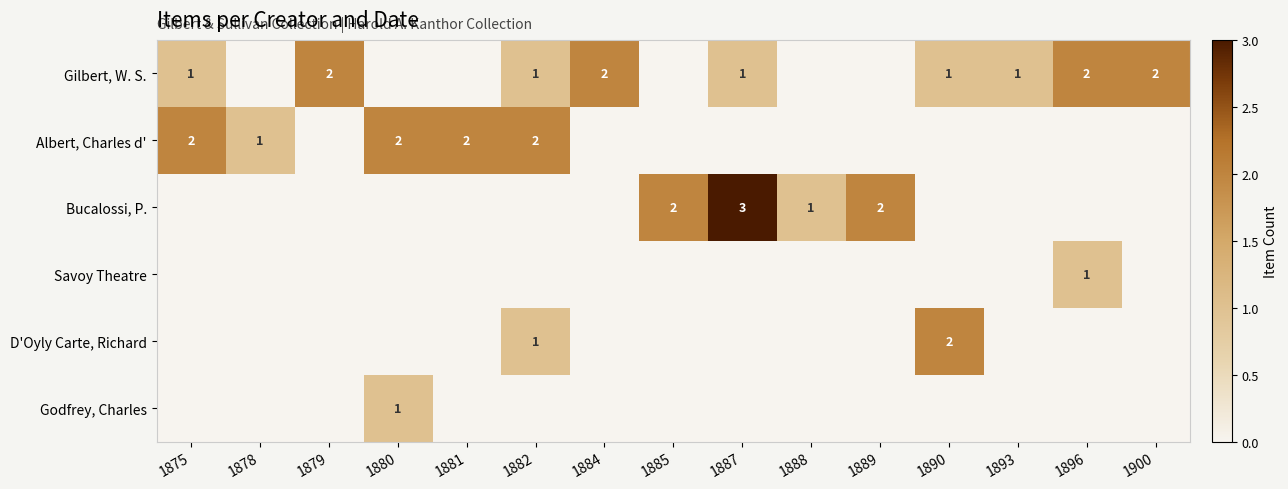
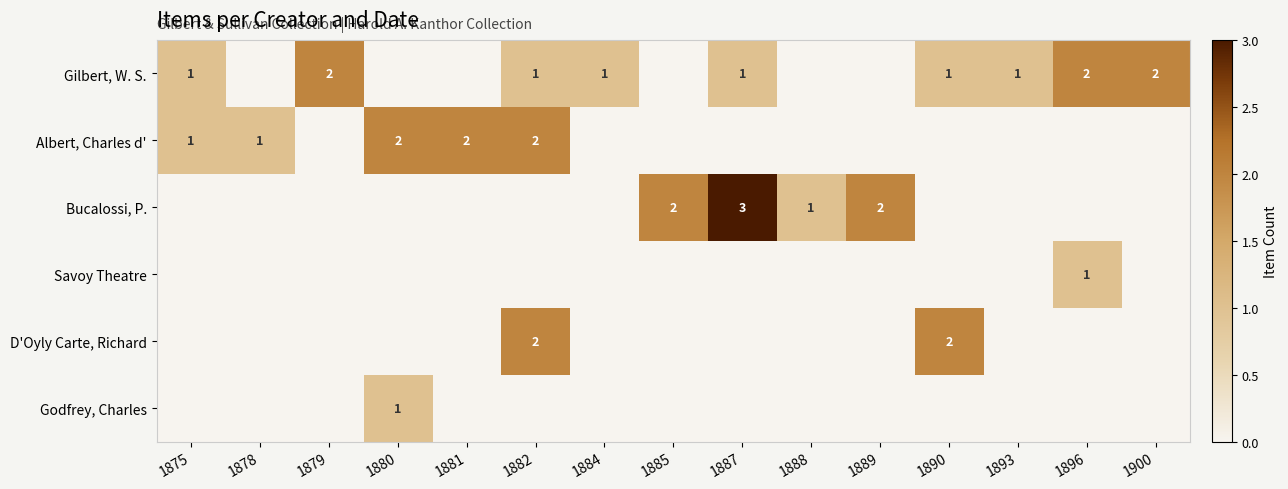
Gilbert, W. S., 1884: 2 -> 1
Albert, Charles d', 1875: 2 -> 1
D'Oyly Carte, Richard, 1882: 1 -> 2
